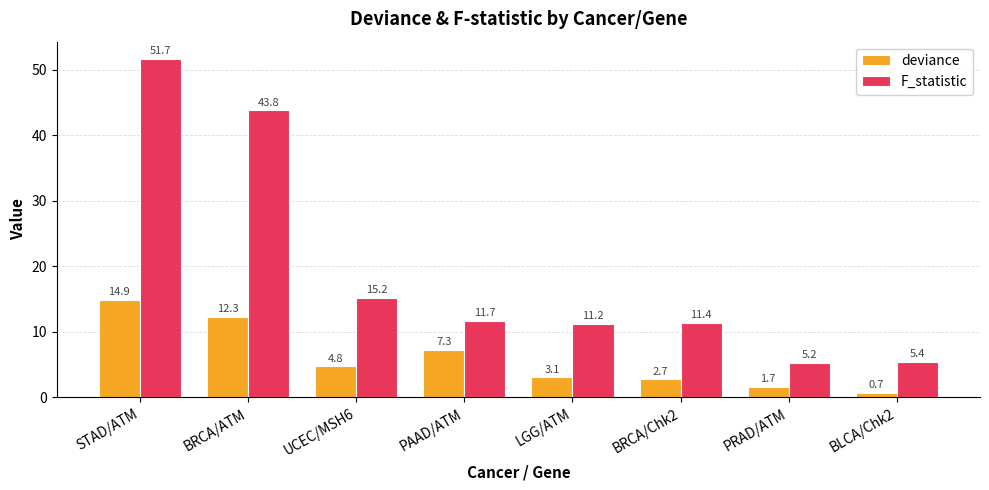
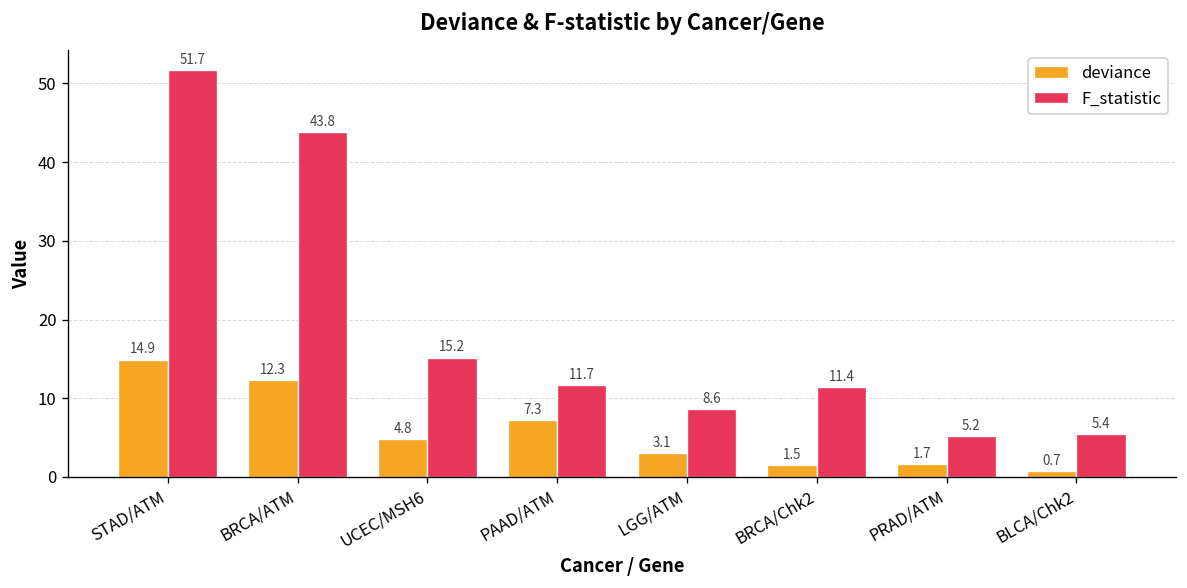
F_statistic, LGG/ATM: 11.2 -> 8.6
deviance, BRCA/Chk2: 2.7 -> 1.5
